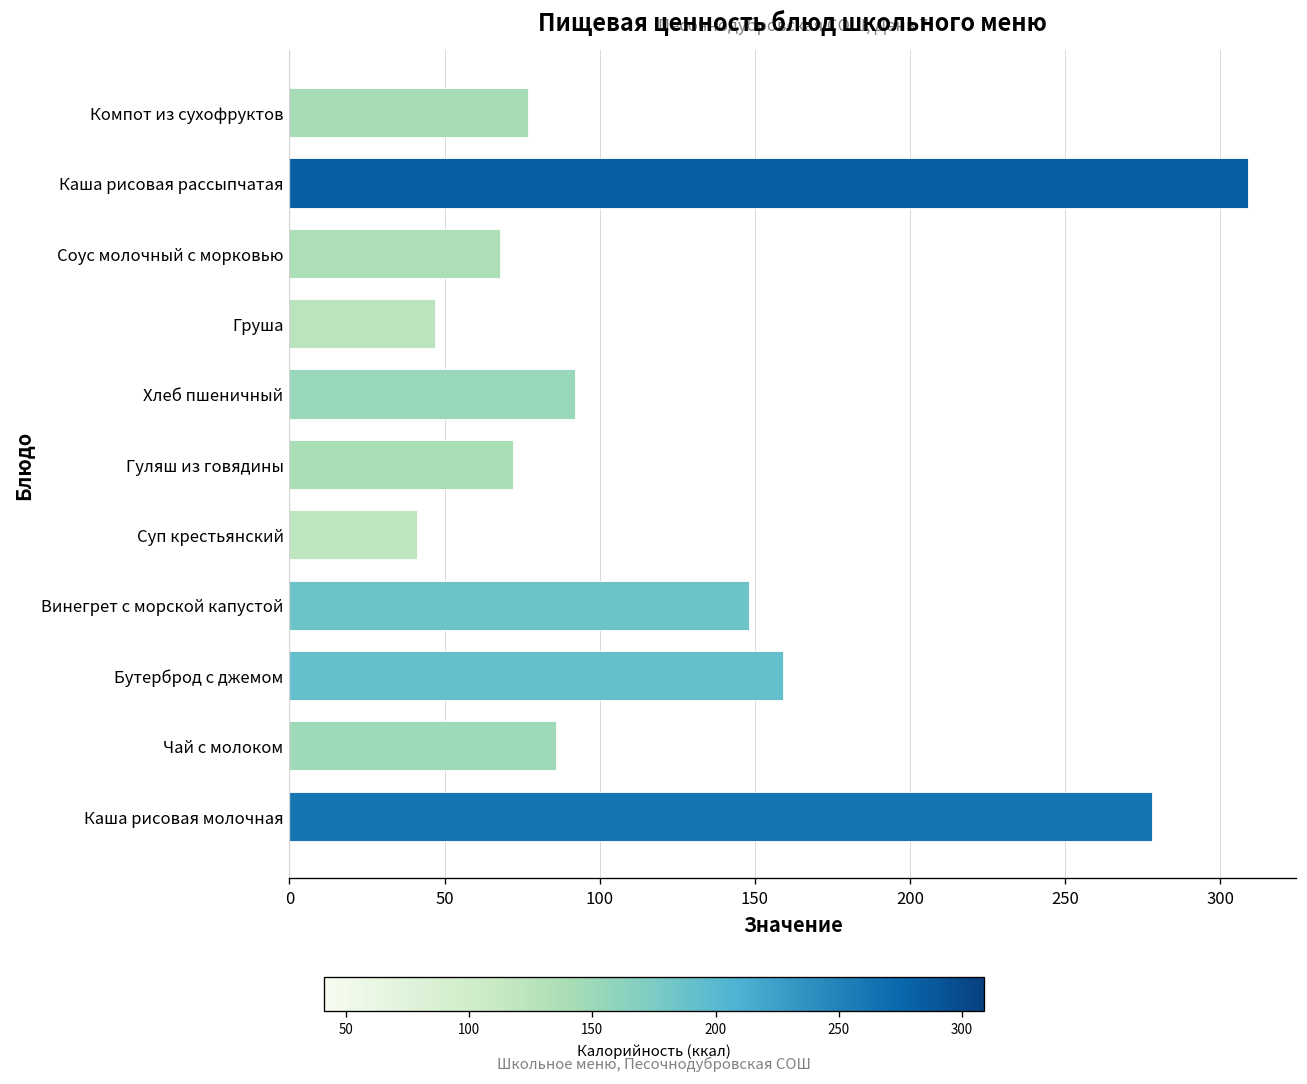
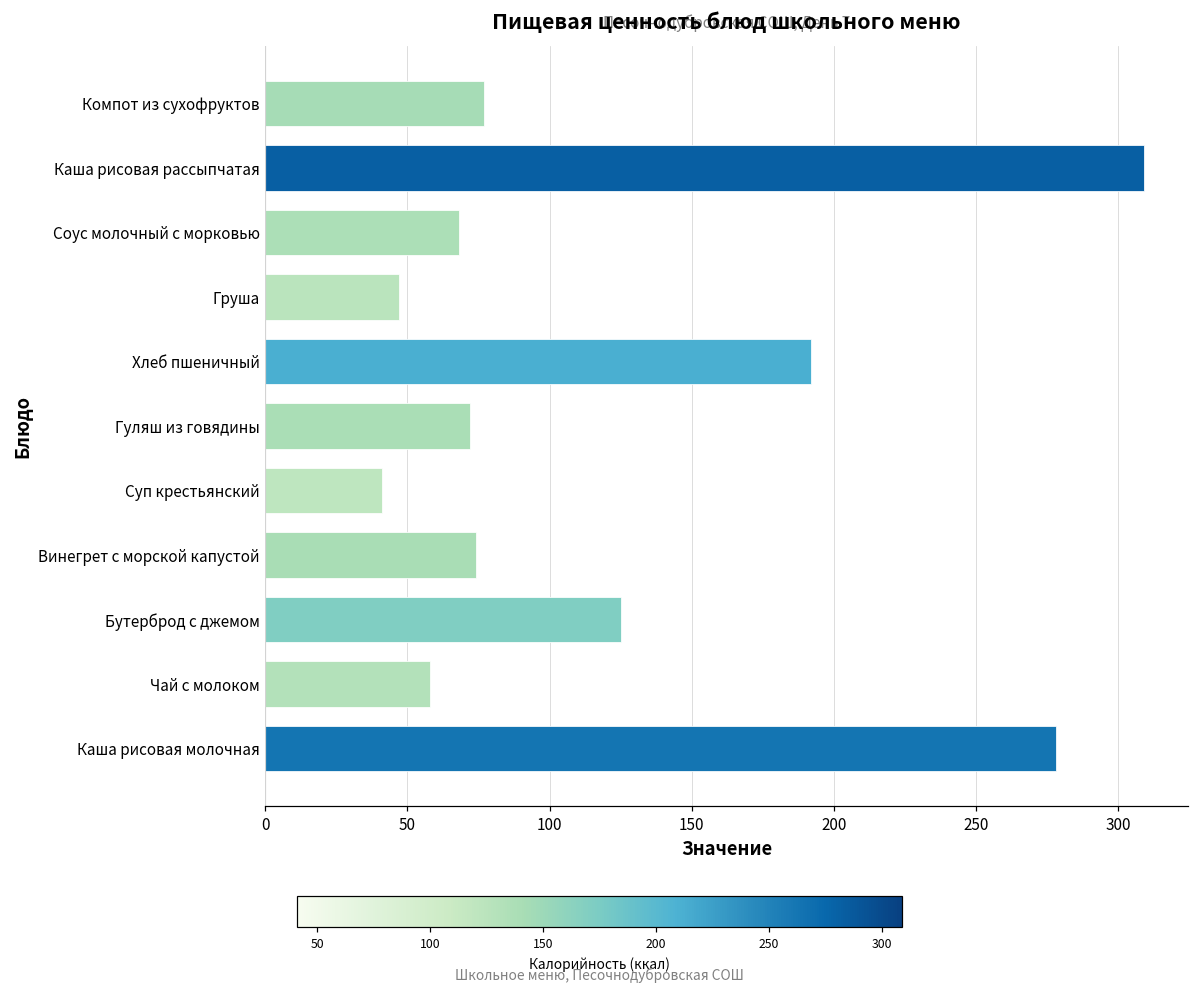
Хлеб пшеничный: 92 -> 192
Винегрет с морской капустой: 148 -> 74
Бутерброд с джемом: 159 -> 125
Чай с молоком: 86 -> 58
